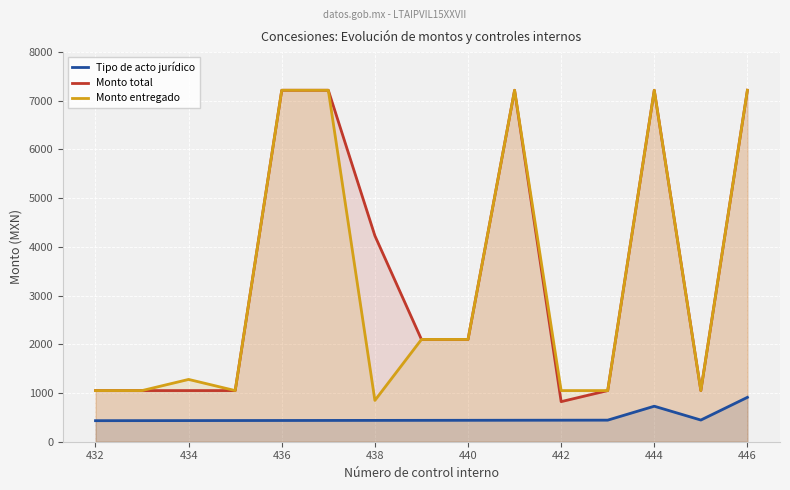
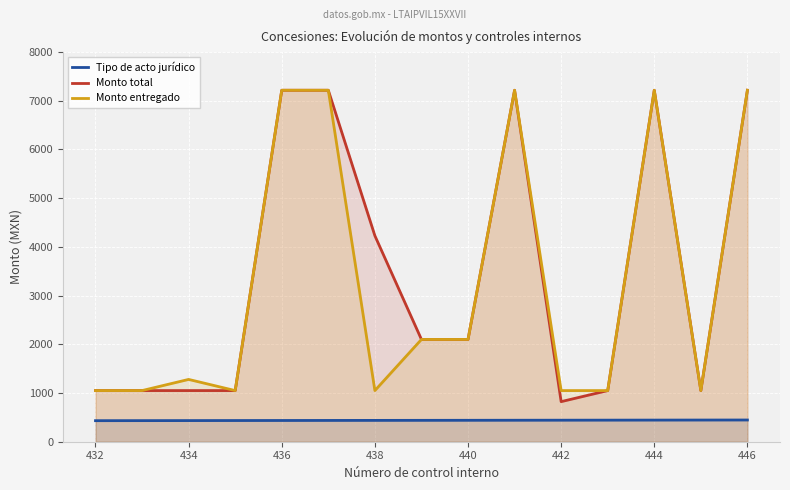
Monto entregado, 438: 800 -> 1100
Tipo de acto jurídico, 444: 700 -> 400
Tipo de acto jurídico, 446: 900 -> 400
